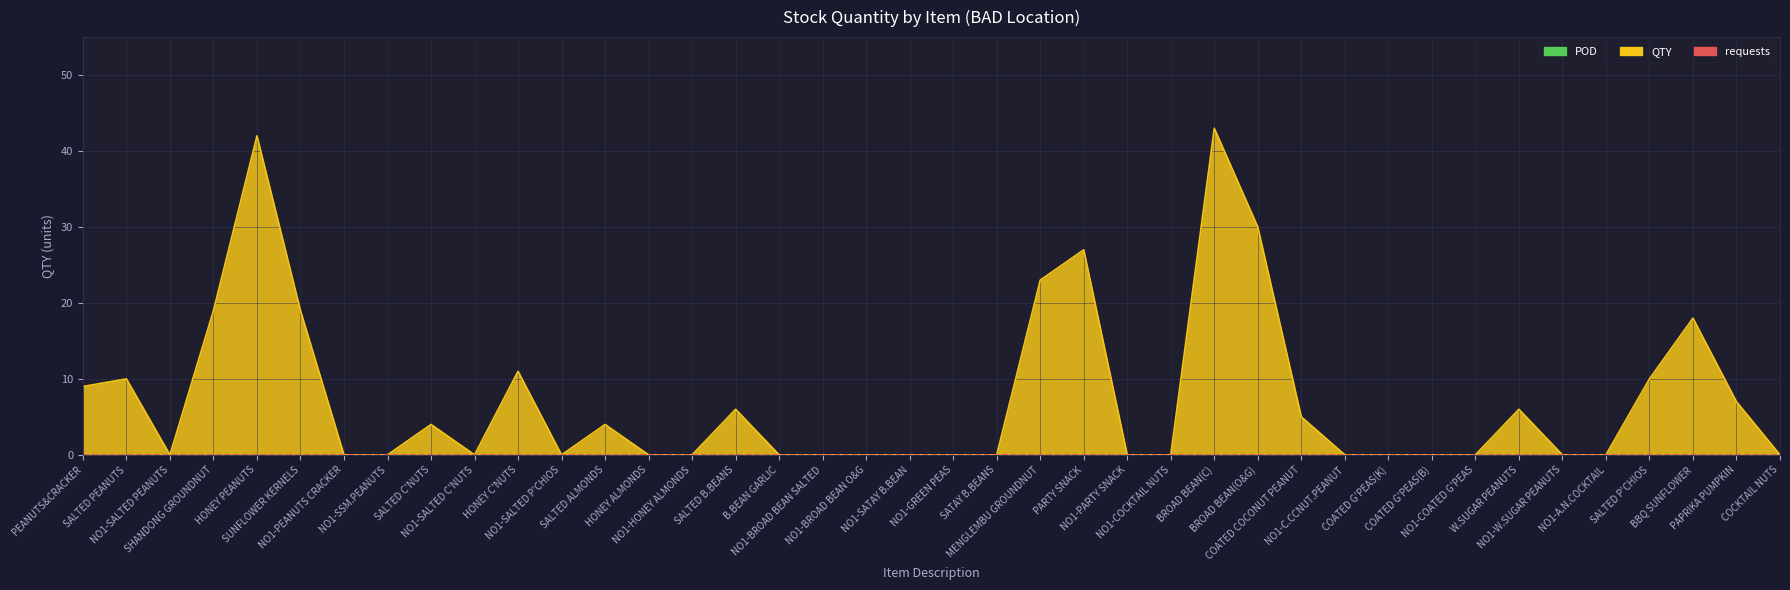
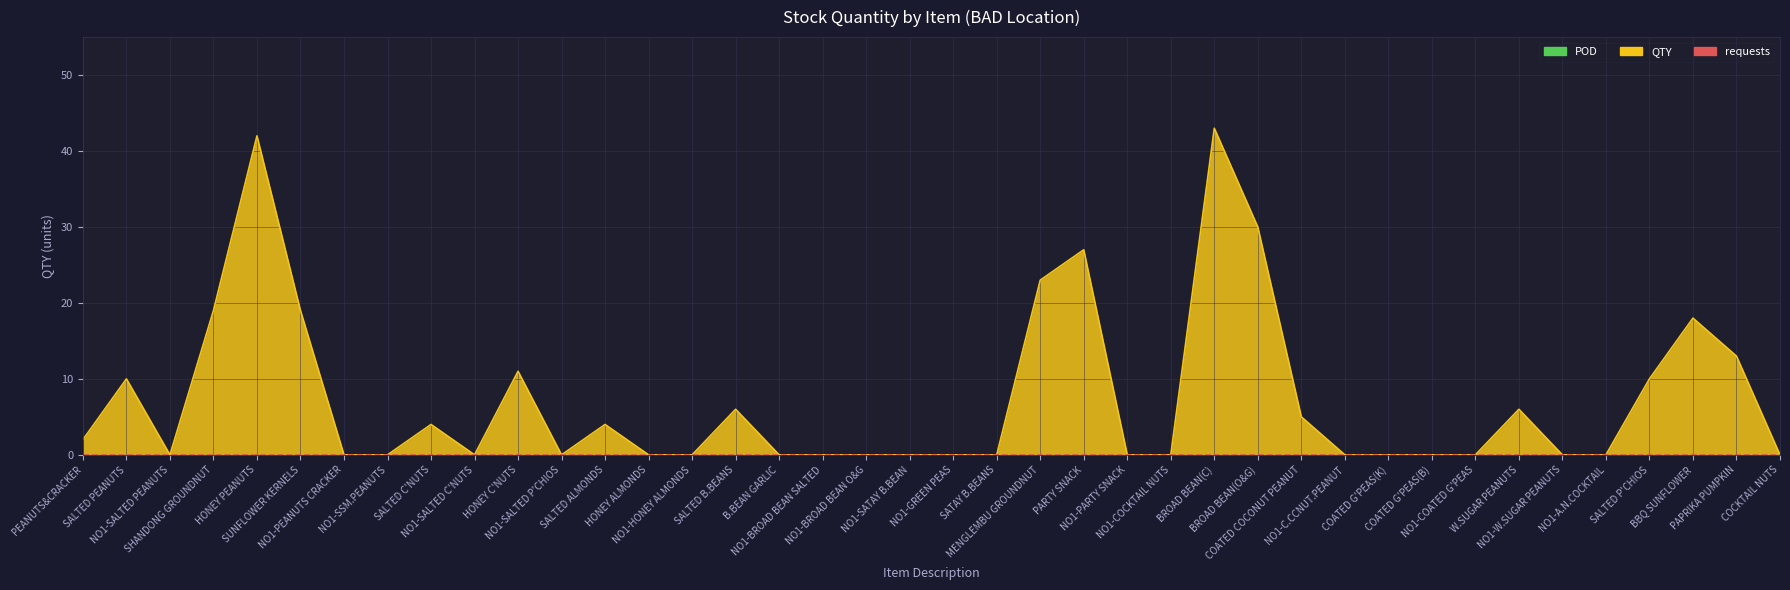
QTY, PEANUTS&CRACKER: 9 -> 2
QTY, PAPRIKA PUMPKIN: 7 -> 13
